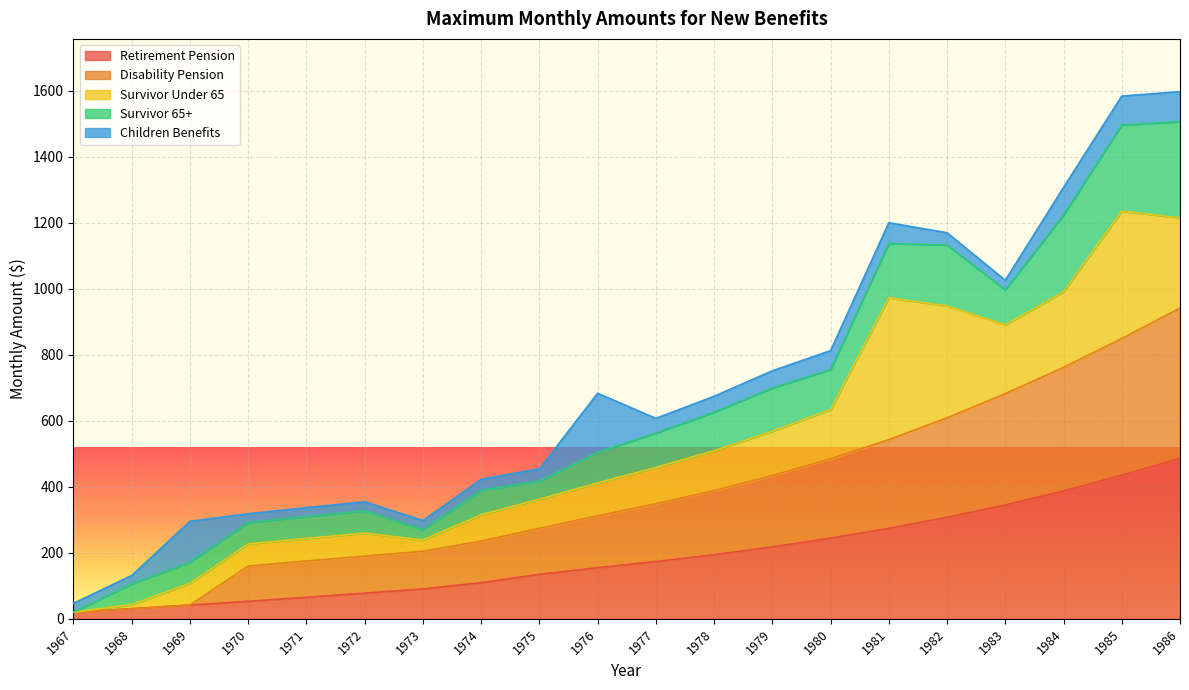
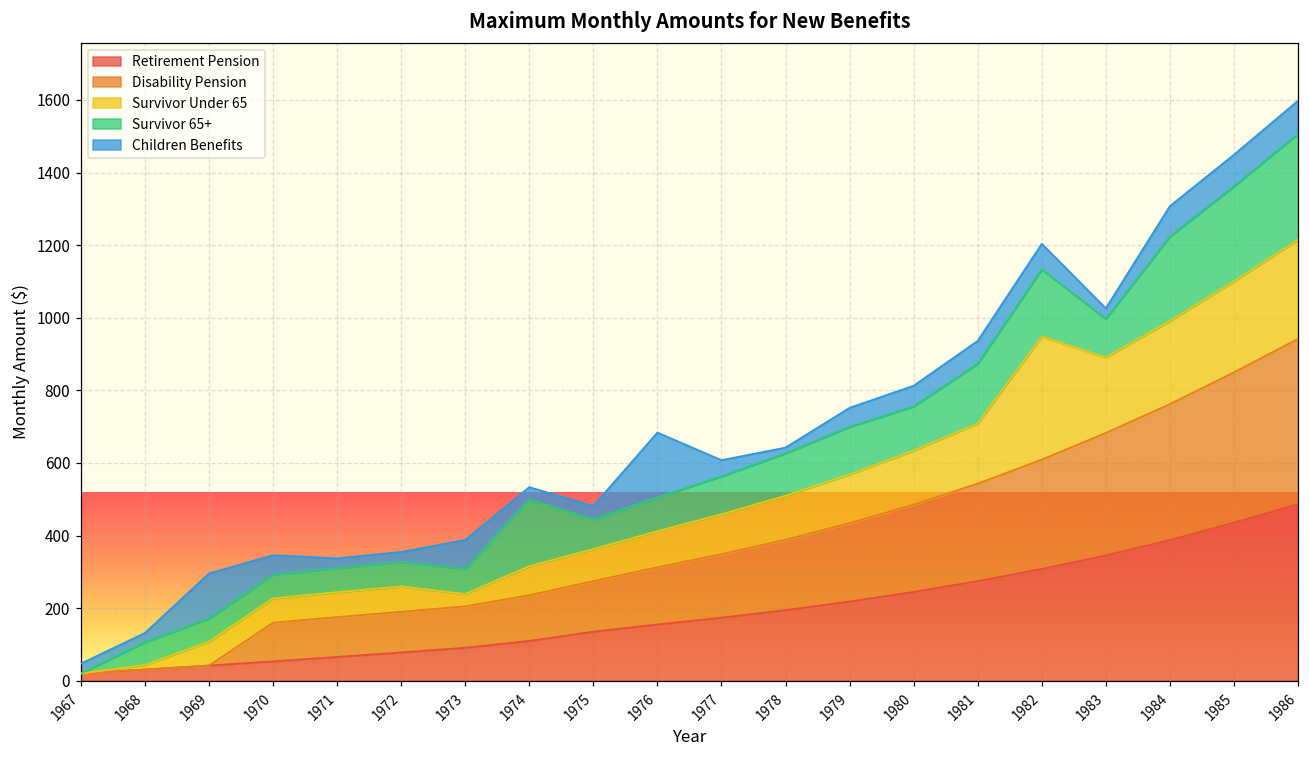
Children Benefits, 1970: 30 -> 50
Survivor 65+, 1973: 30 -> 70
Children Benefits, 1973: 30 -> 80
Survivor 65+, 1974: 70 -> 180
Survivor 65+, 1975: 50 -> 80
Children Benefits, 1978: 50 -> 20
Survivor Under 65, 1981: 430 -> 170
Children Benefits, 1982: 40 -> 70
Survivor Under 65, 1985: 390 -> 250
